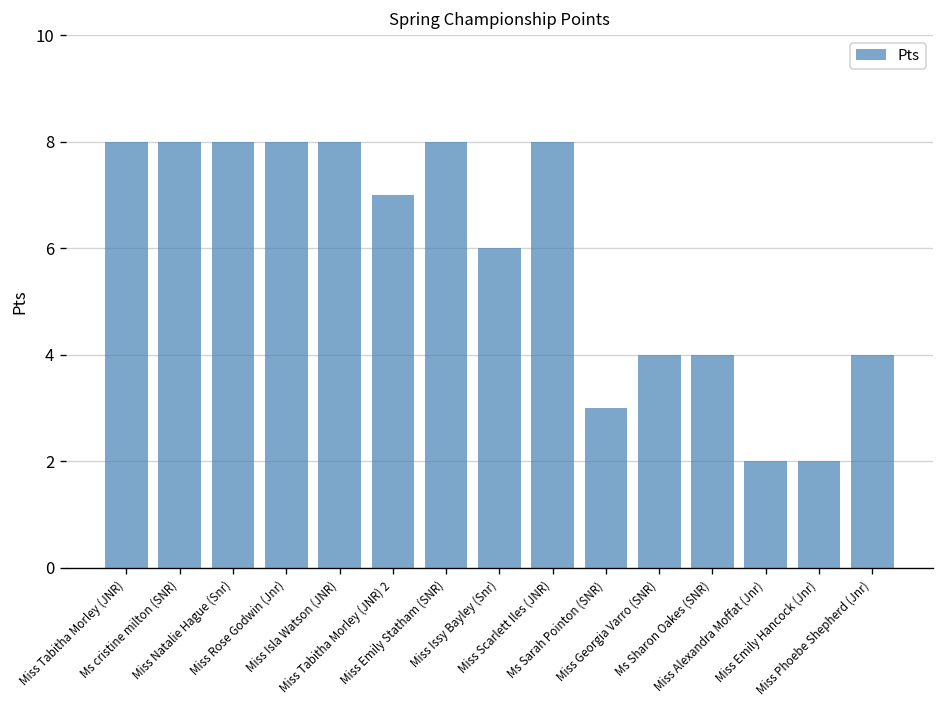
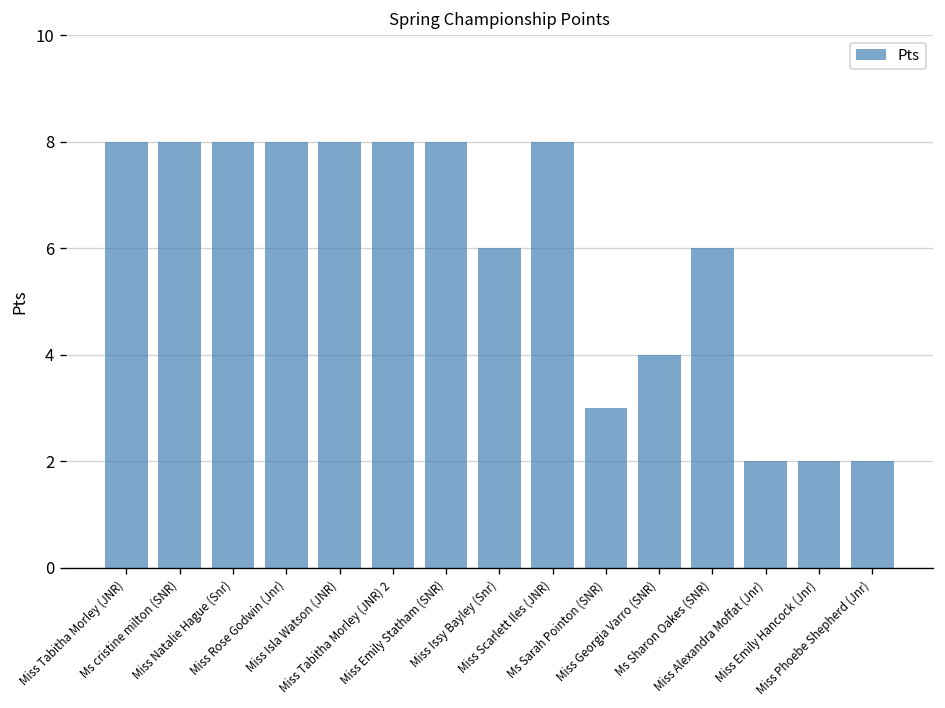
Miss Tabitha Morley (JNR) 2: 7 -> 8
Ms Sharon Oakes (SNR): 4 -> 6
Miss Phoebe Shepherd (Jnr): 4 -> 2
